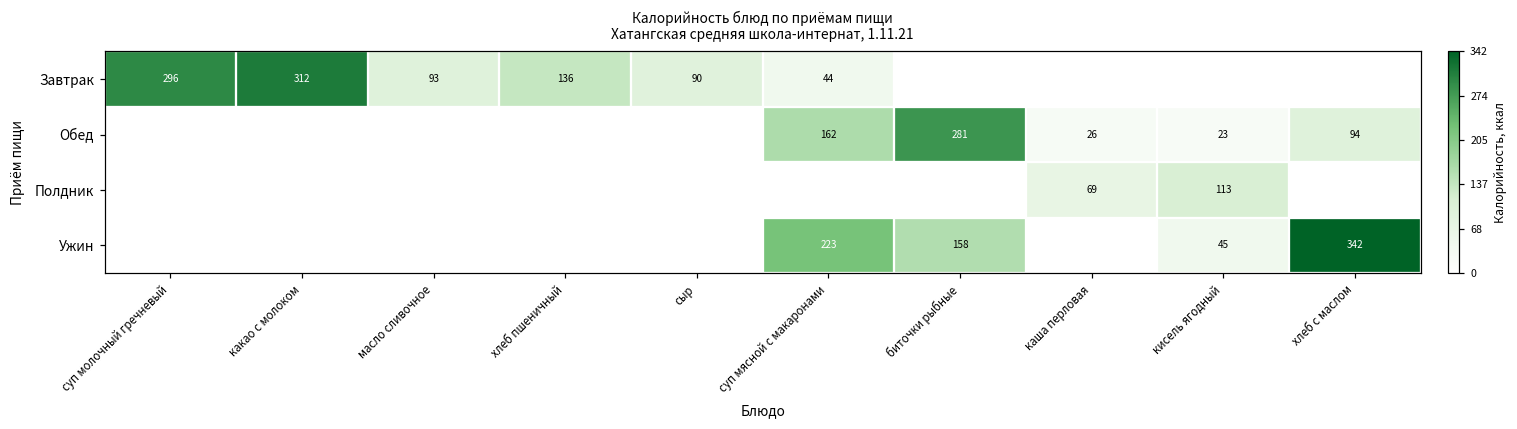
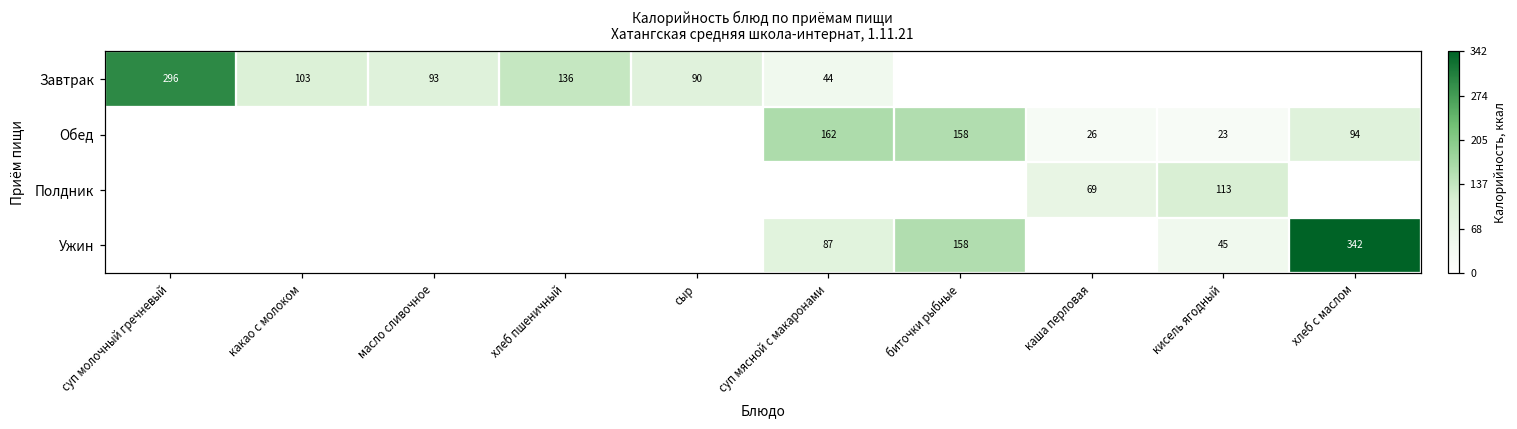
Завтрак, какао с молоком: 312 -> 103
Обед, биточки рыбные: 281 -> 158
Ужин, суп мясной с макаронами: 223 -> 87
